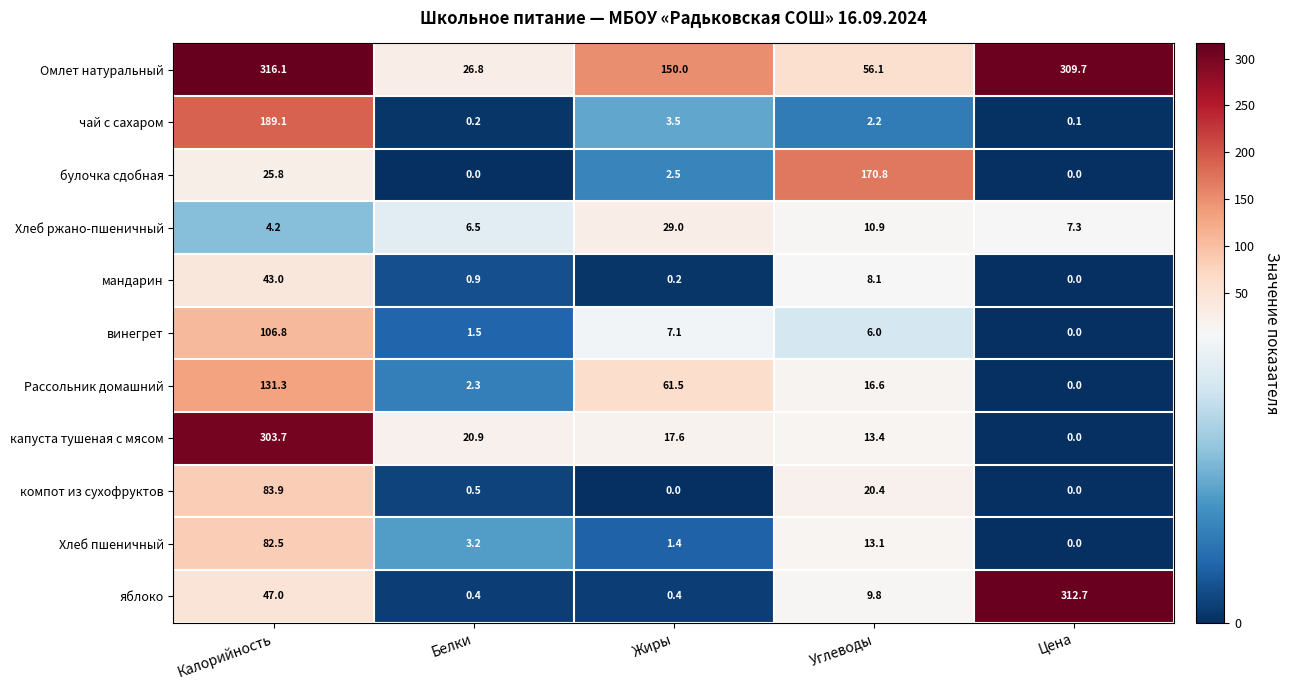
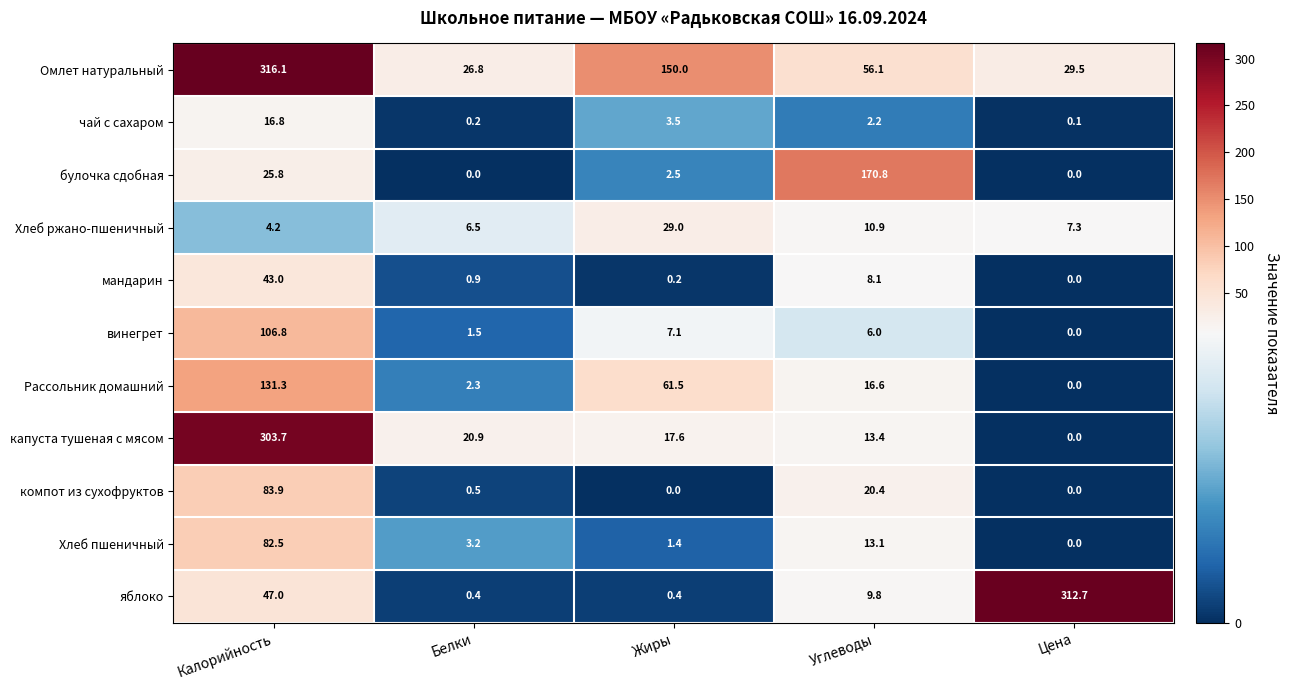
Омлет натуральный, Цена: 309.7 -> 29.5
чай с сахаром, Калорийность: 189.1 -> 16.8
